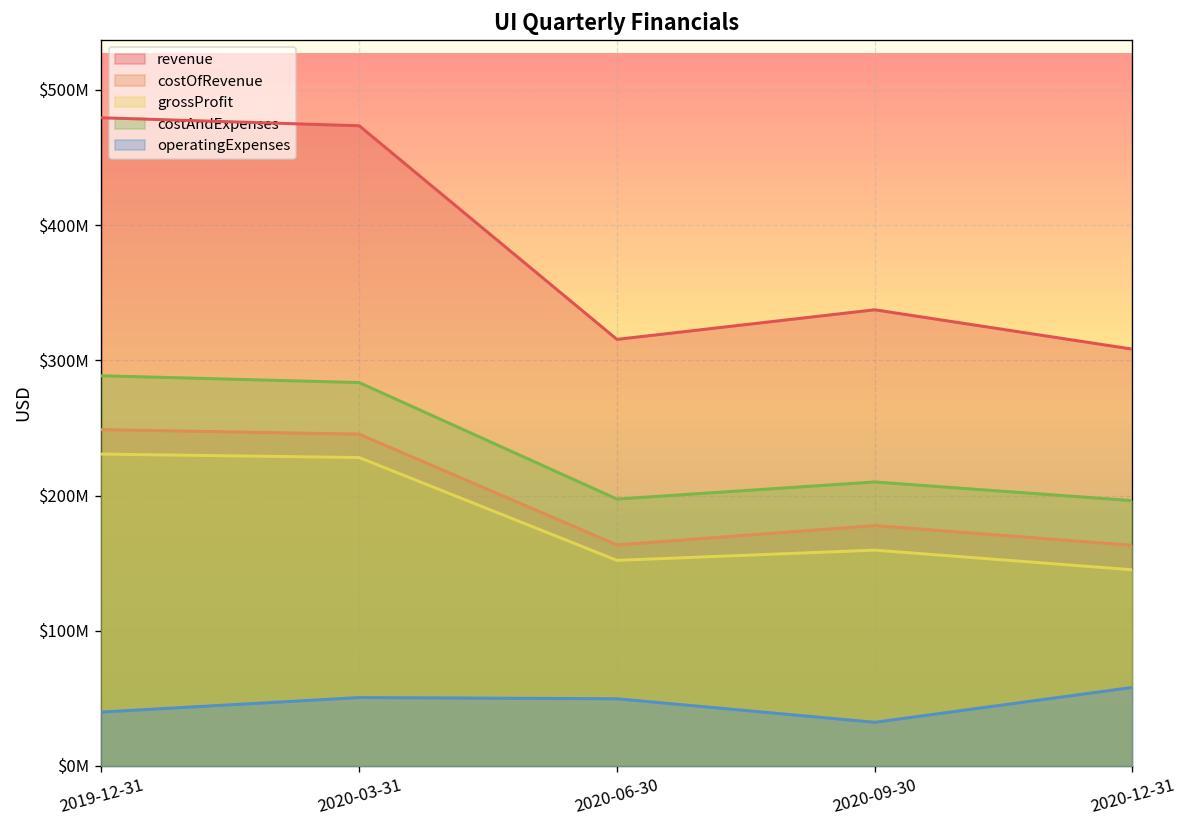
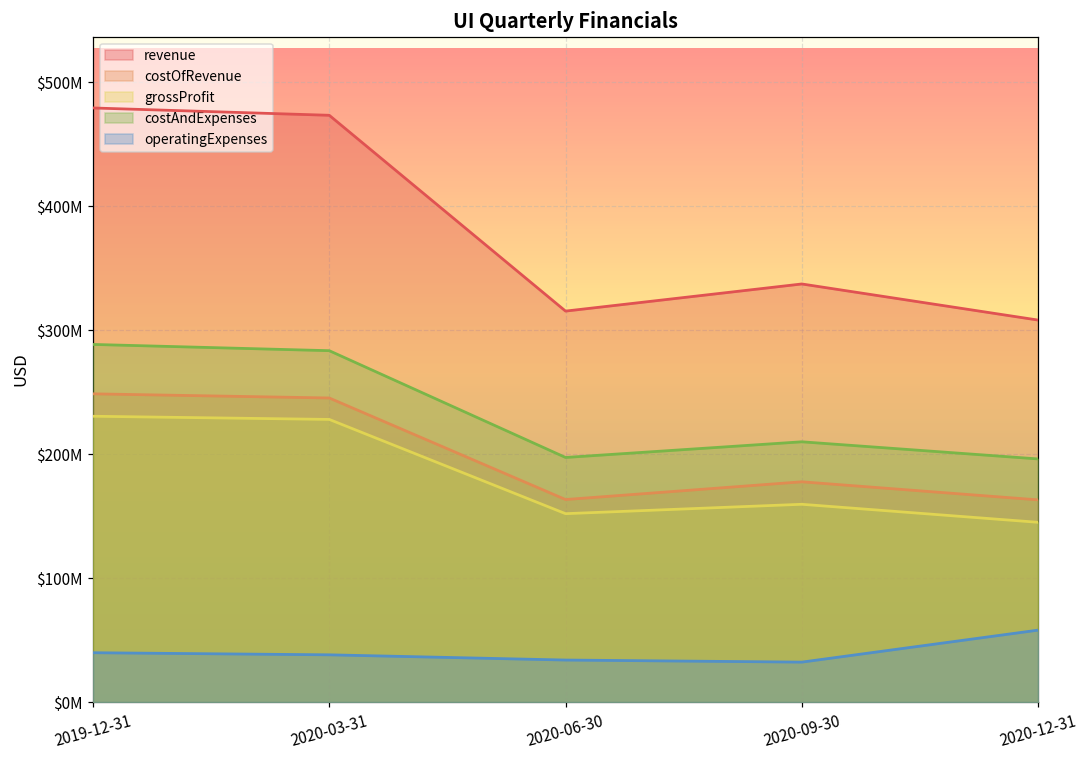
operatingExpenses, 2020-03-31: $51000000 -> $38000000
operatingExpenses, 2020-06-30: $50000000 -> $34000000
